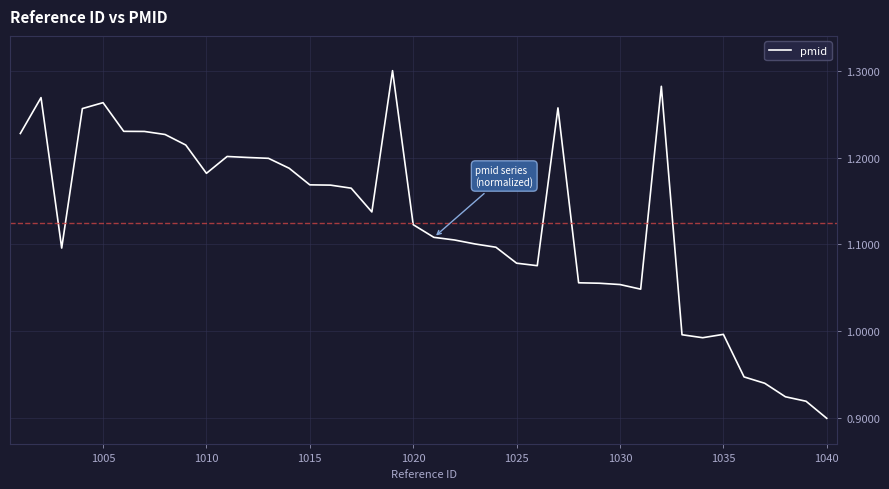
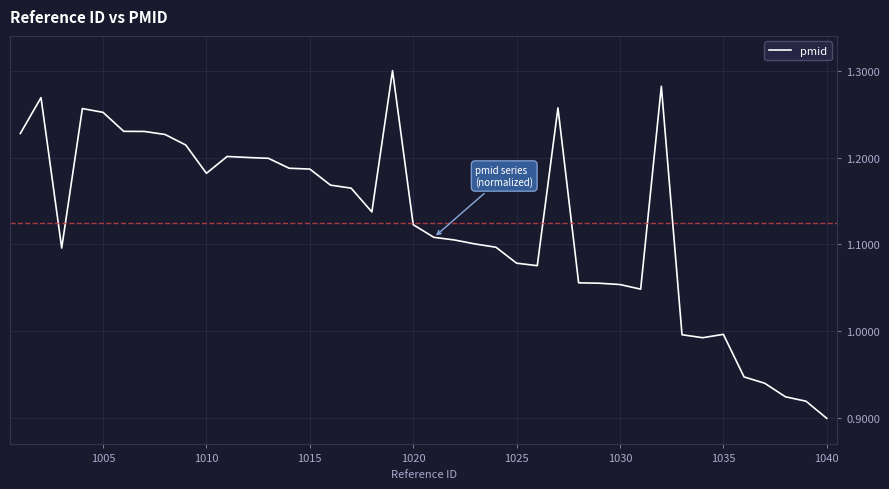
1005: 1.26 -> 1.25
1015: 1.17 -> 1.19
